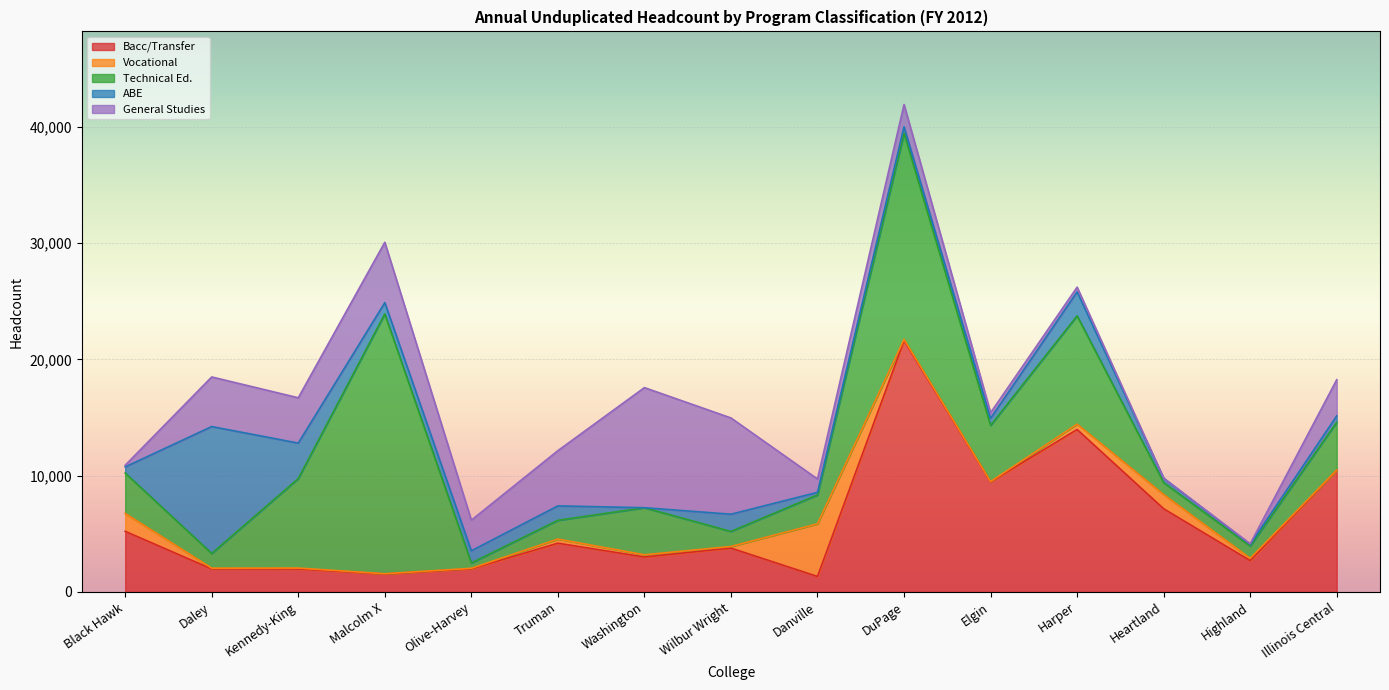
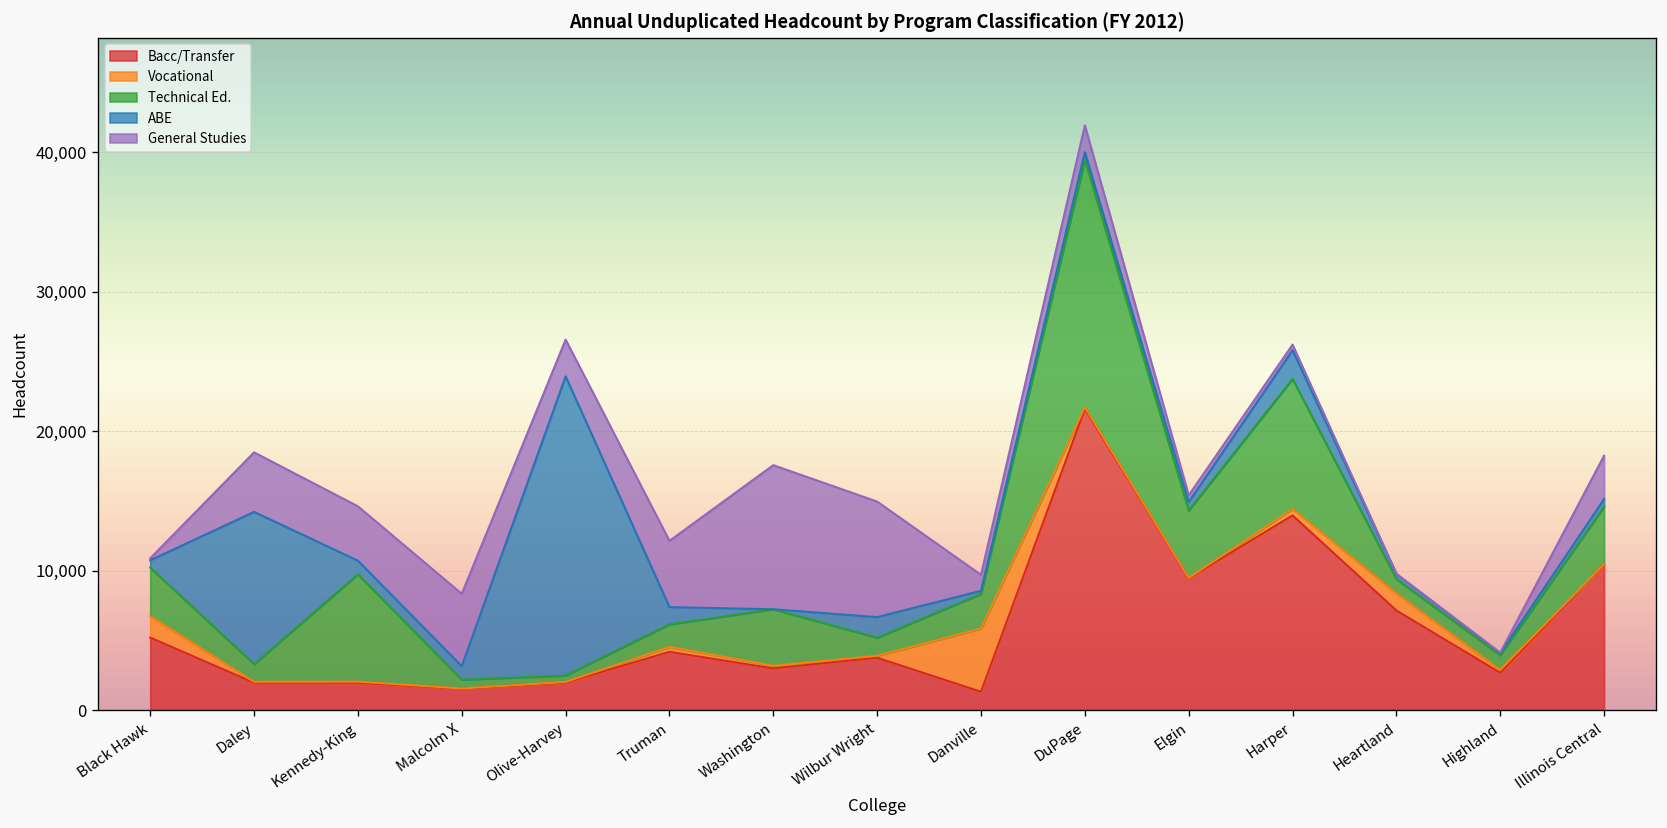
ABE, Kennedy-King: 3,100 -> 1,000
Technical Ed., Malcolm X: 22,400 -> 600
ABE, Olive-Harvey: 1,000 -> 21,400
